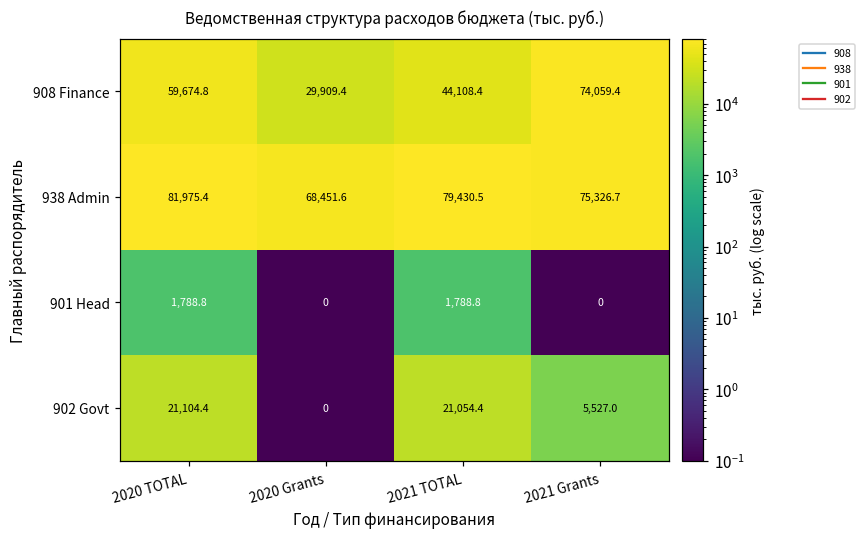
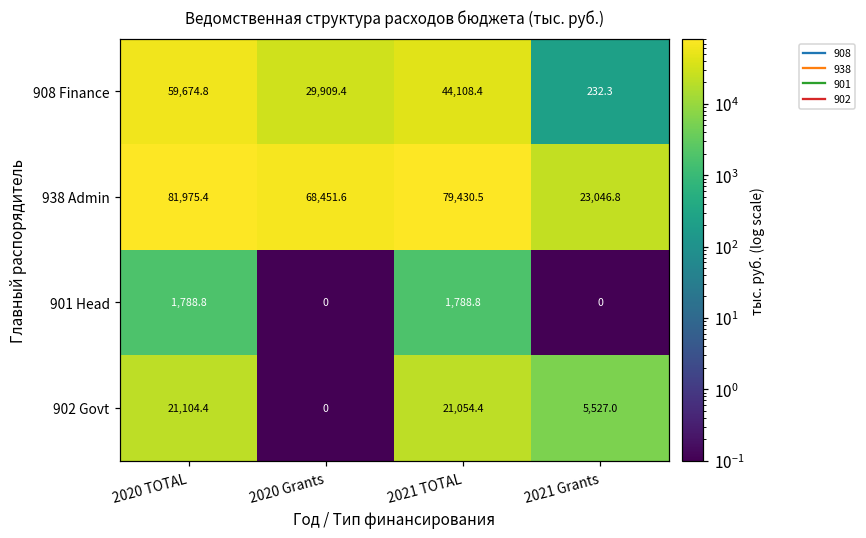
908 Finance, 2021 Grants: 74,059.4 -> 232.3
938 Admin, 2021 Grants: 75,326.7 -> 23,046.8
